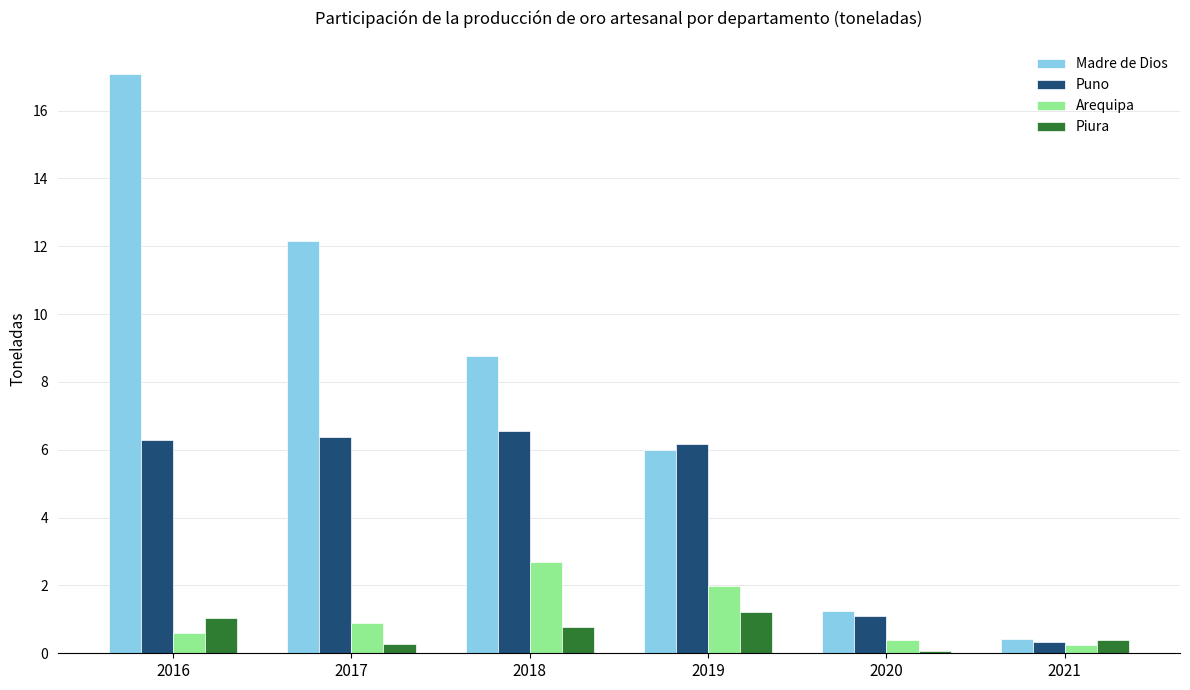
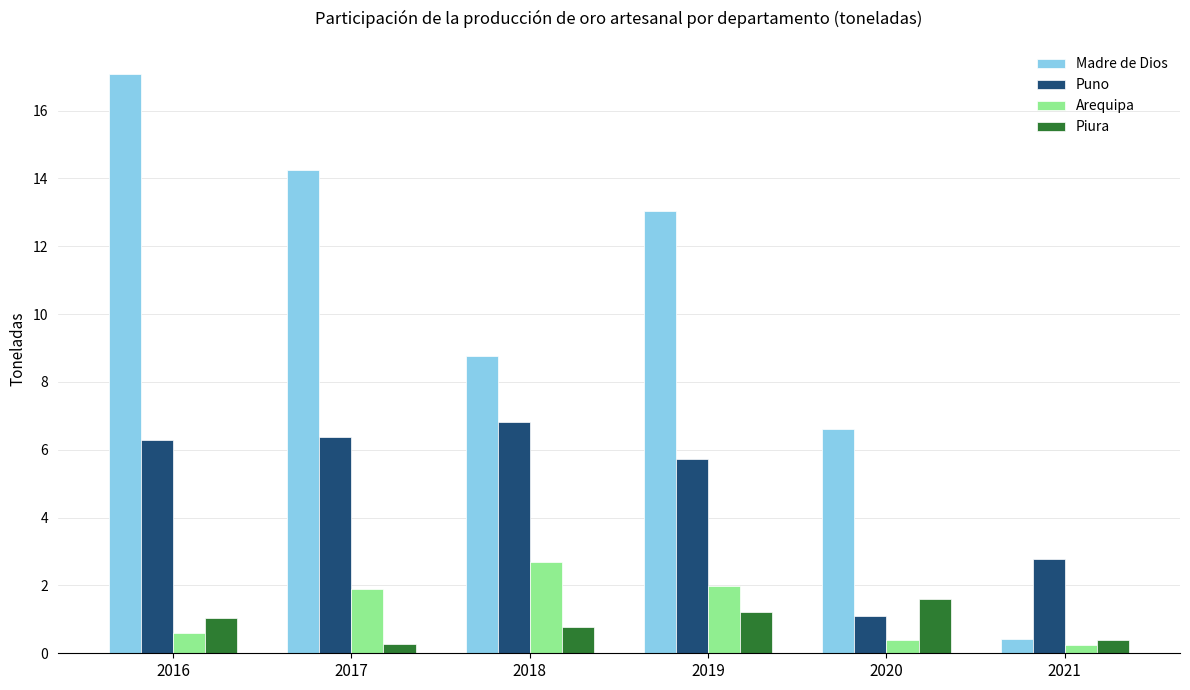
Madre de Dios, 2017: 12.1 -> 14.2
Arequipa, 2017: 0.9 -> 1.9
Puno, 2018: 6.6 -> 6.8
Madre de Dios, 2019: 6.0 -> 13.0
Puno, 2019: 6.2 -> 5.7
Madre de Dios, 2020: 1.2 -> 6.6
Piura, 2020: 0.1 -> 1.6
Puno, 2021: 0.3 -> 2.8
